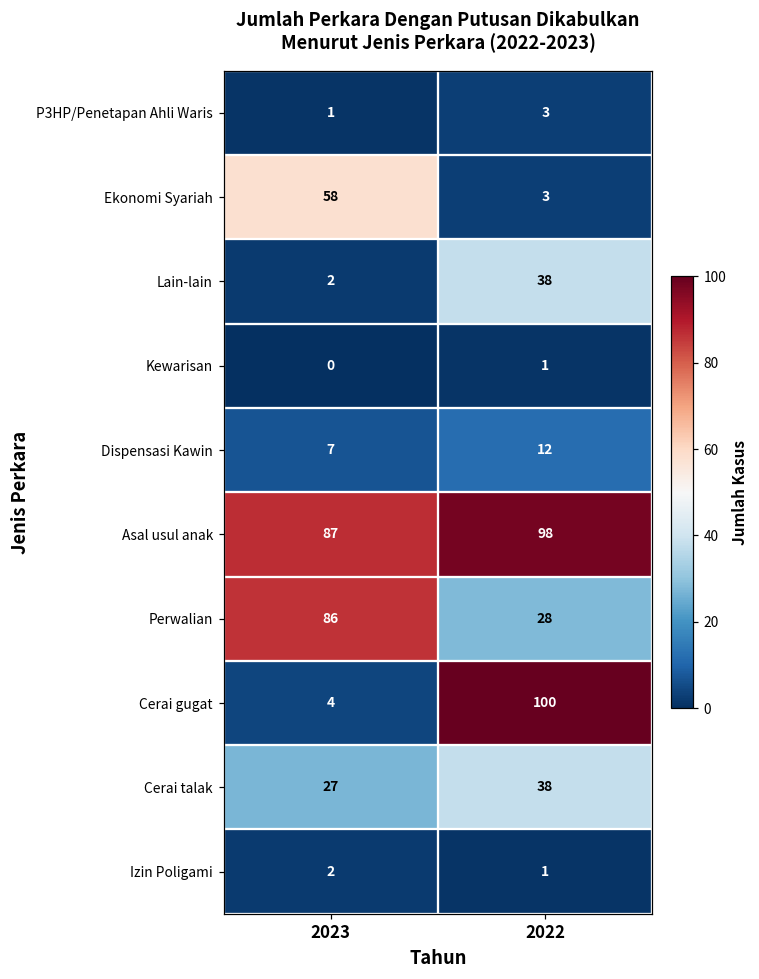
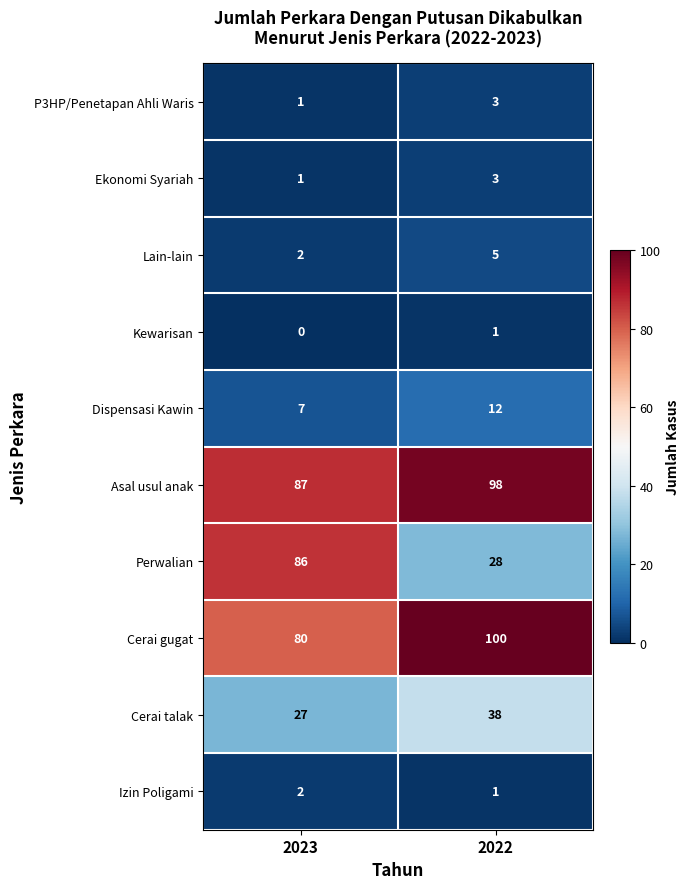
Ekonomi Syariah, 2023: 58 -> 1
Lain-lain, 2022: 38 -> 5
Cerai gugat, 2023: 4 -> 80
